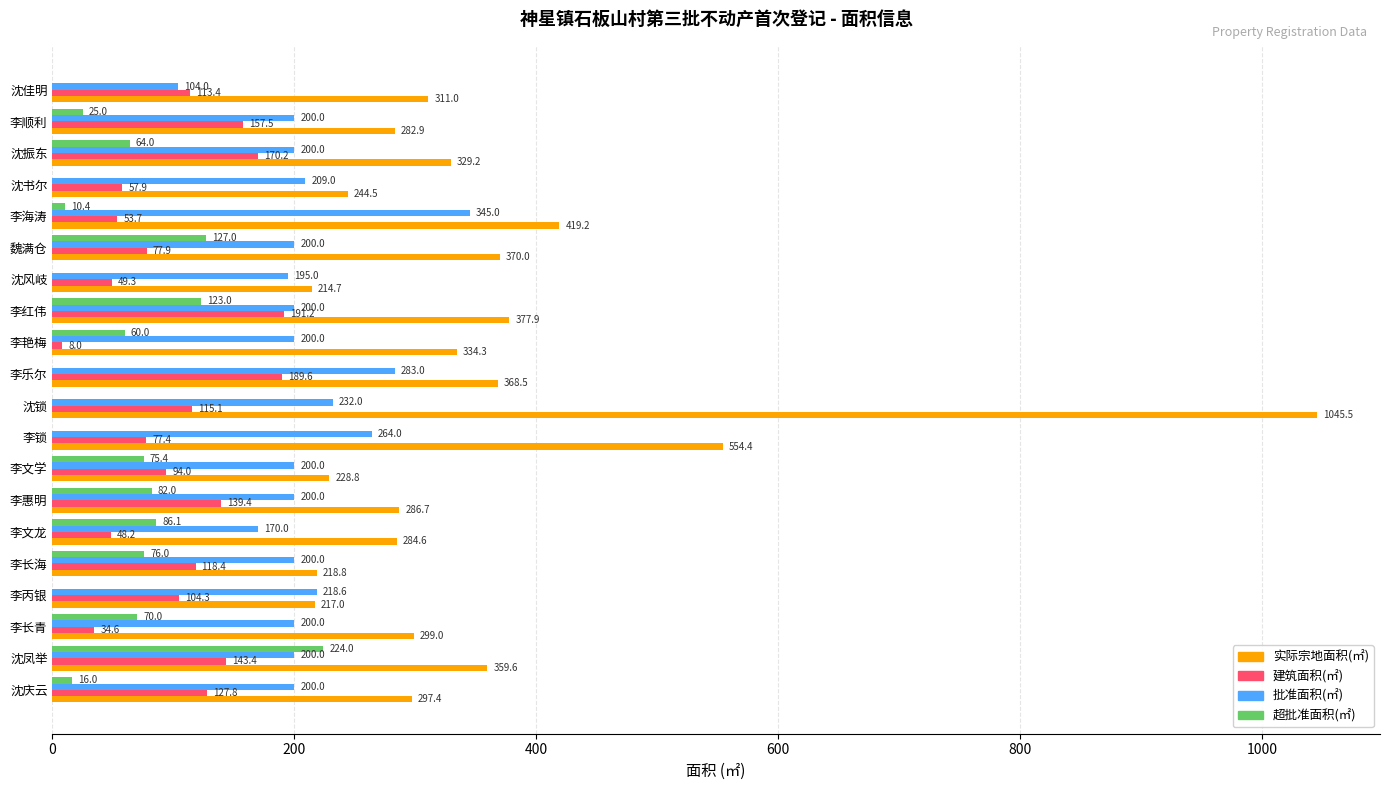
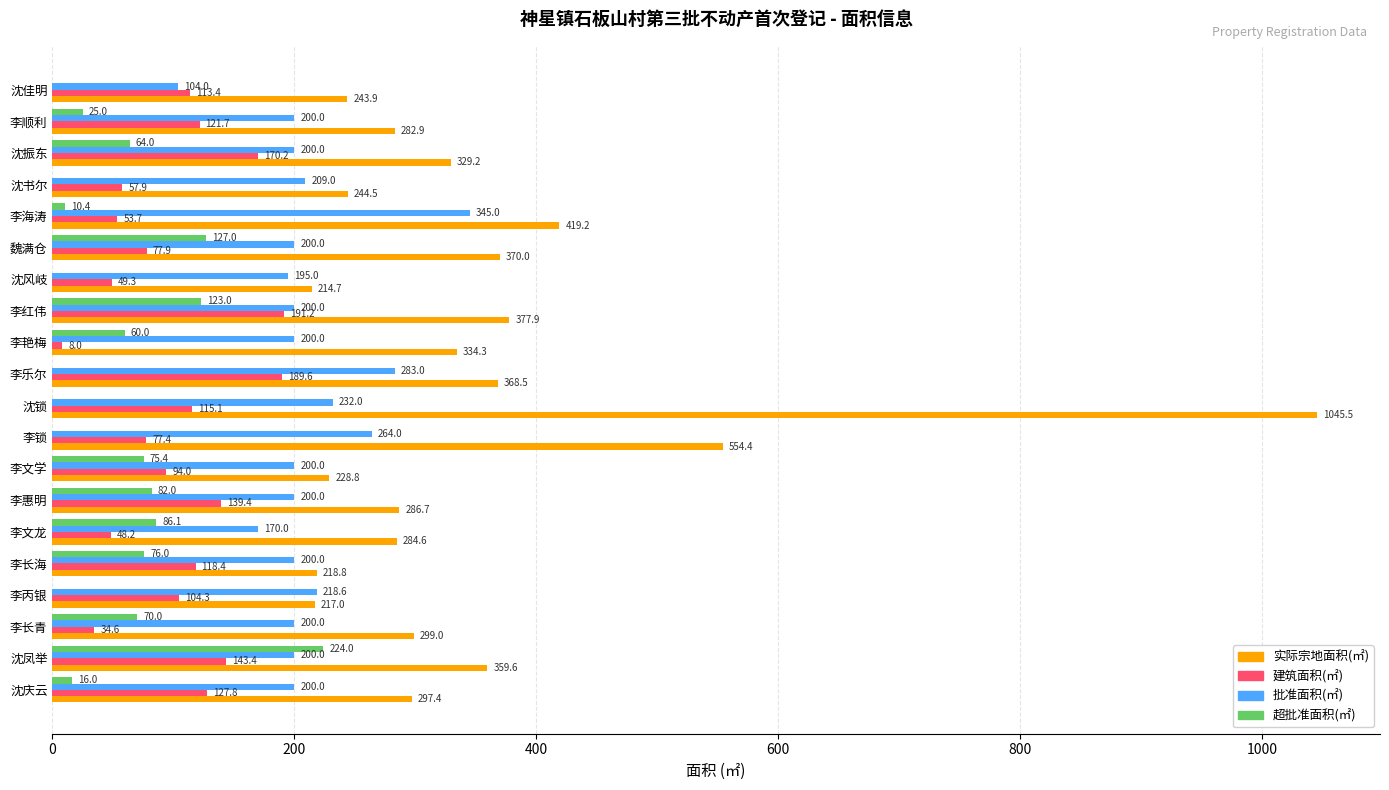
实际宗地面积(㎡), 沈佳明: 311.0 -> 243.9
建筑面积(㎡), 李顺利: 157.5 -> 121.7
